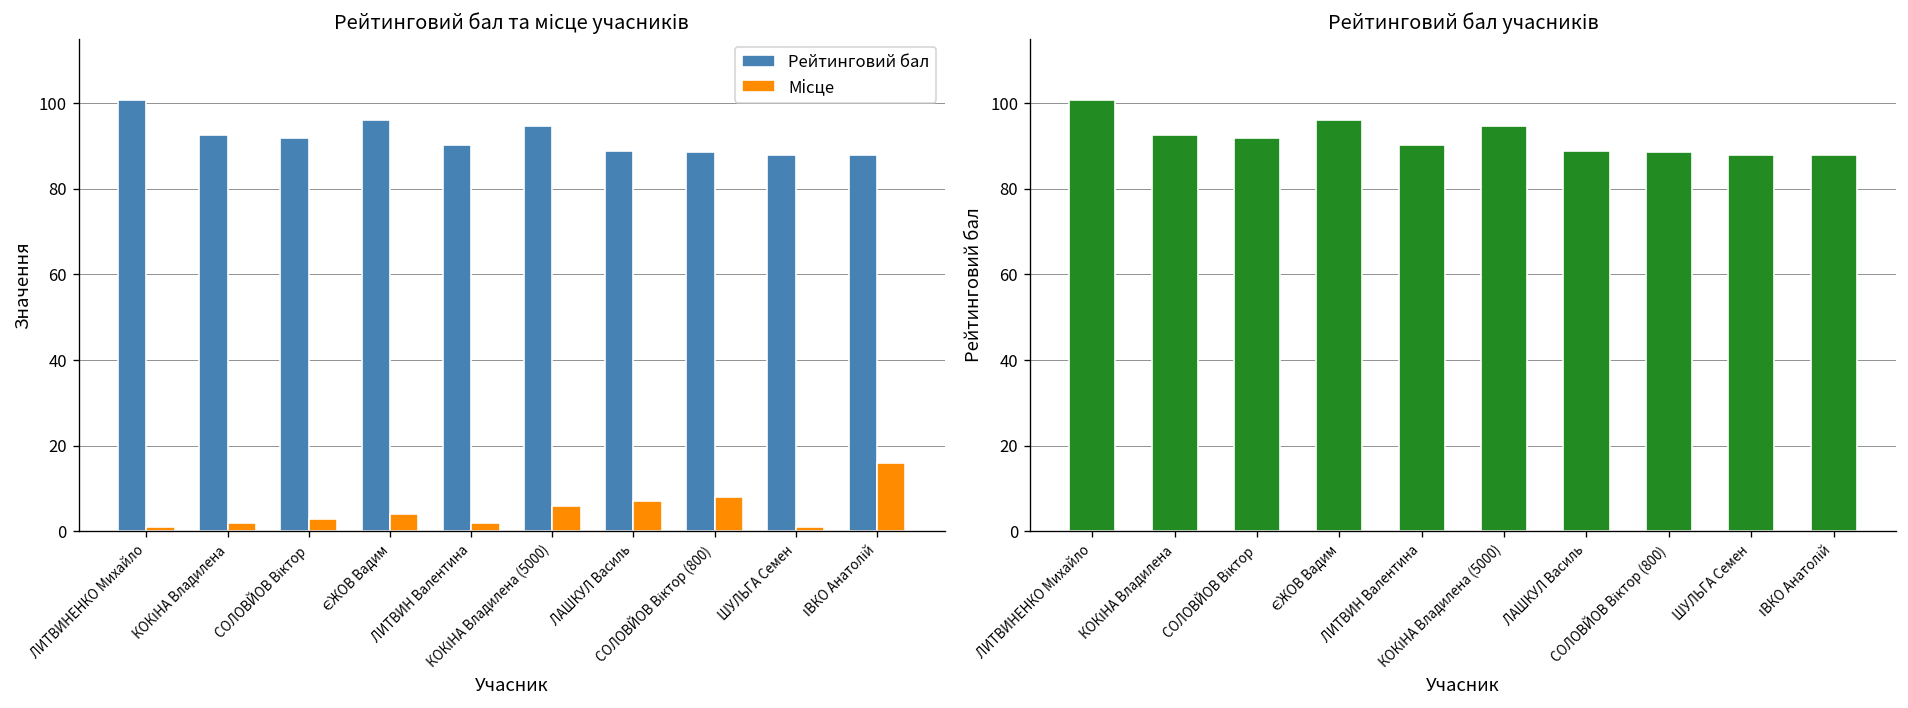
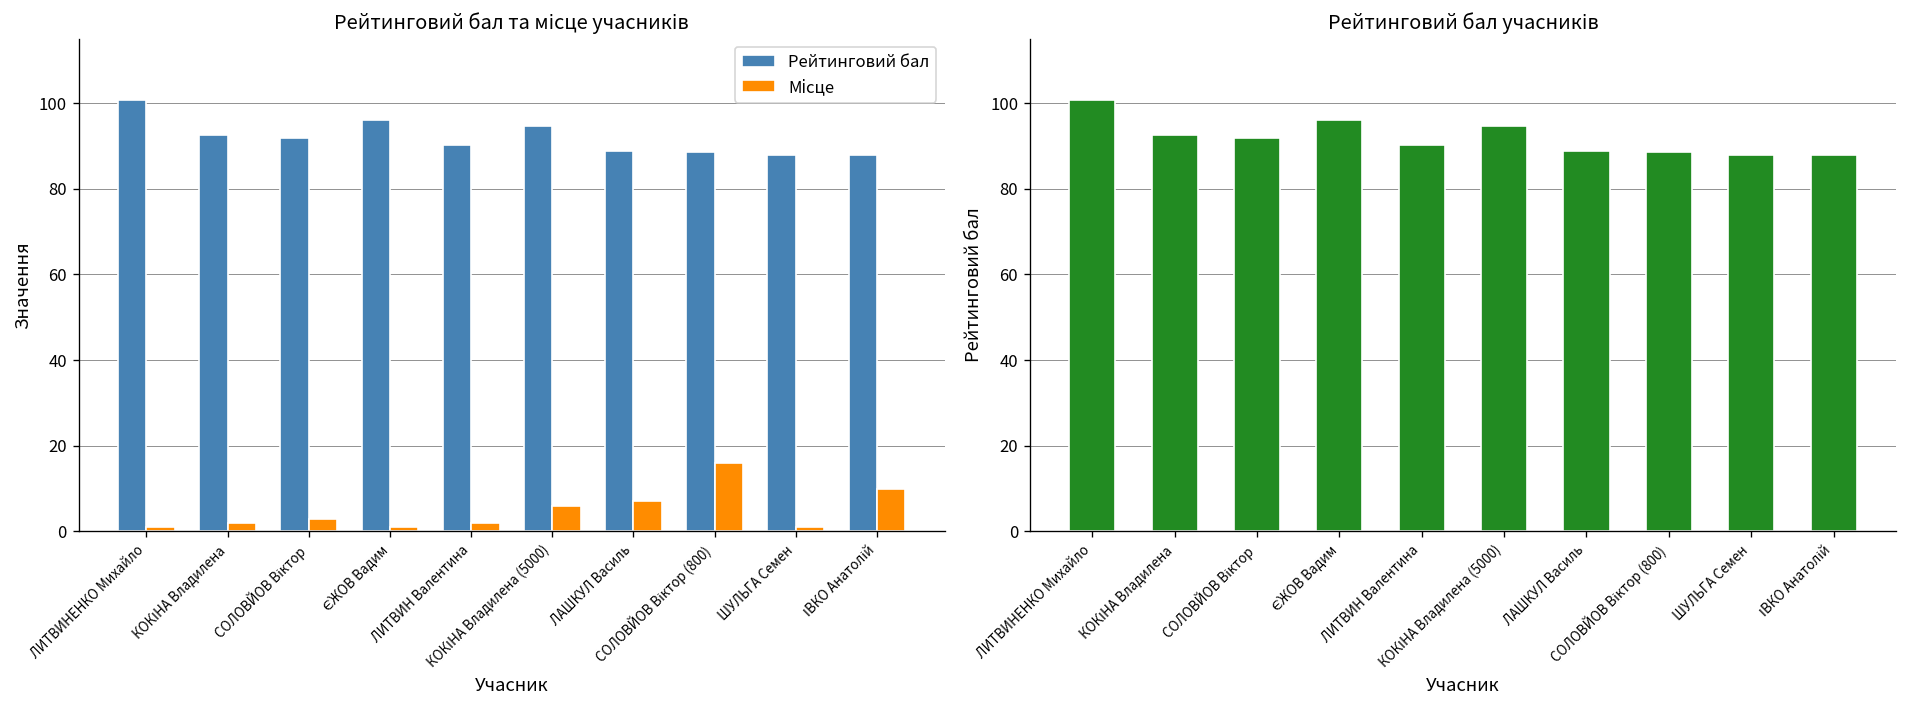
Рейтинговий бал та місце учасників, Місце, ЄЖОВ Вадим: 4 -> 1
Рейтинговий бал та місце учасників, Місце, СОЛОВЙОВ Віктор (800): 8 -> 16
Рейтинговий бал та місце учасників, Місце, ІВКО Анатолій: 16 -> 10
